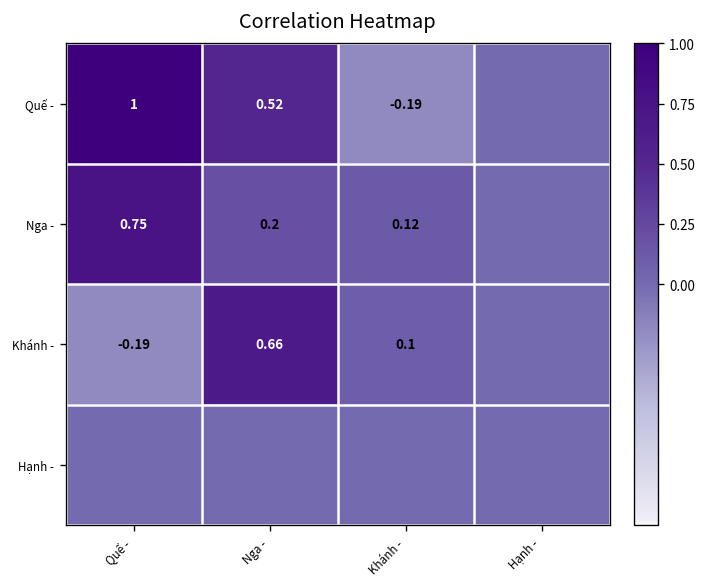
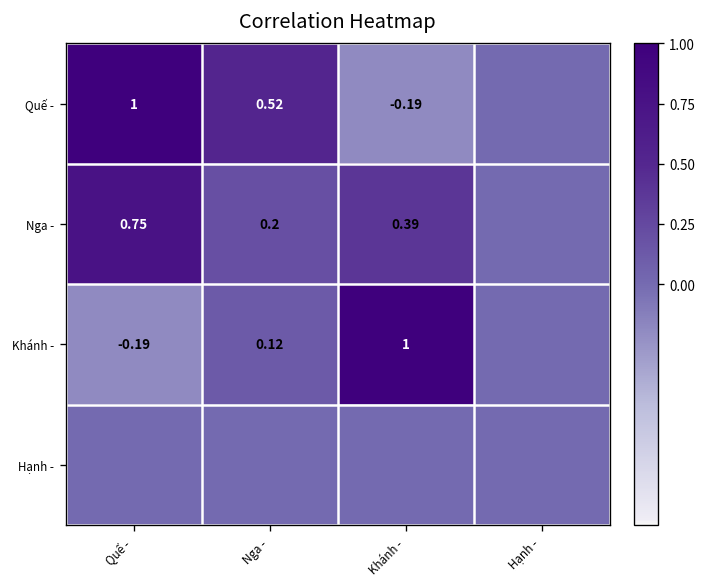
Nga -, Khánh -: 0.12 -> 0.39
Khánh -, Nga -: 0.66 -> 0.12
Khánh -, Khánh -: 0.1 -> 1
